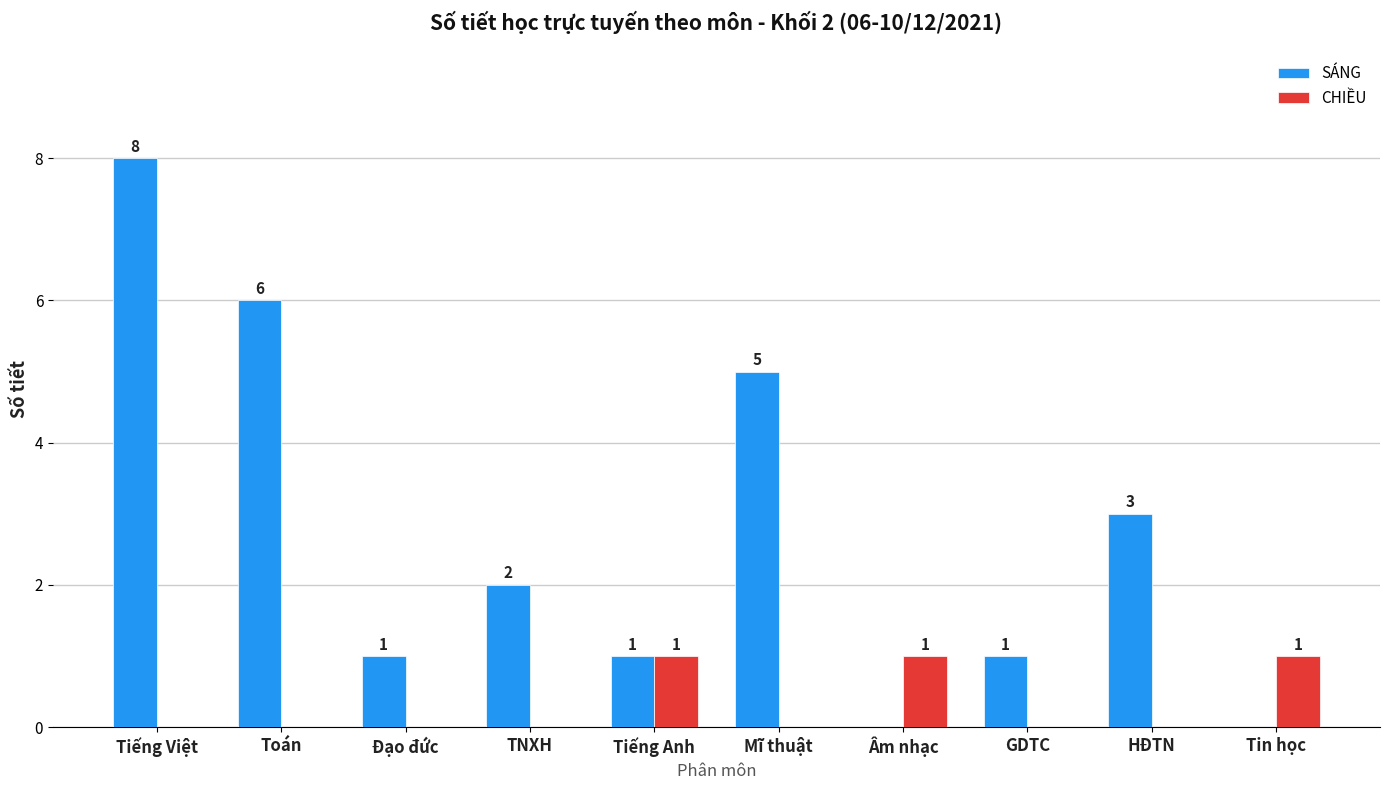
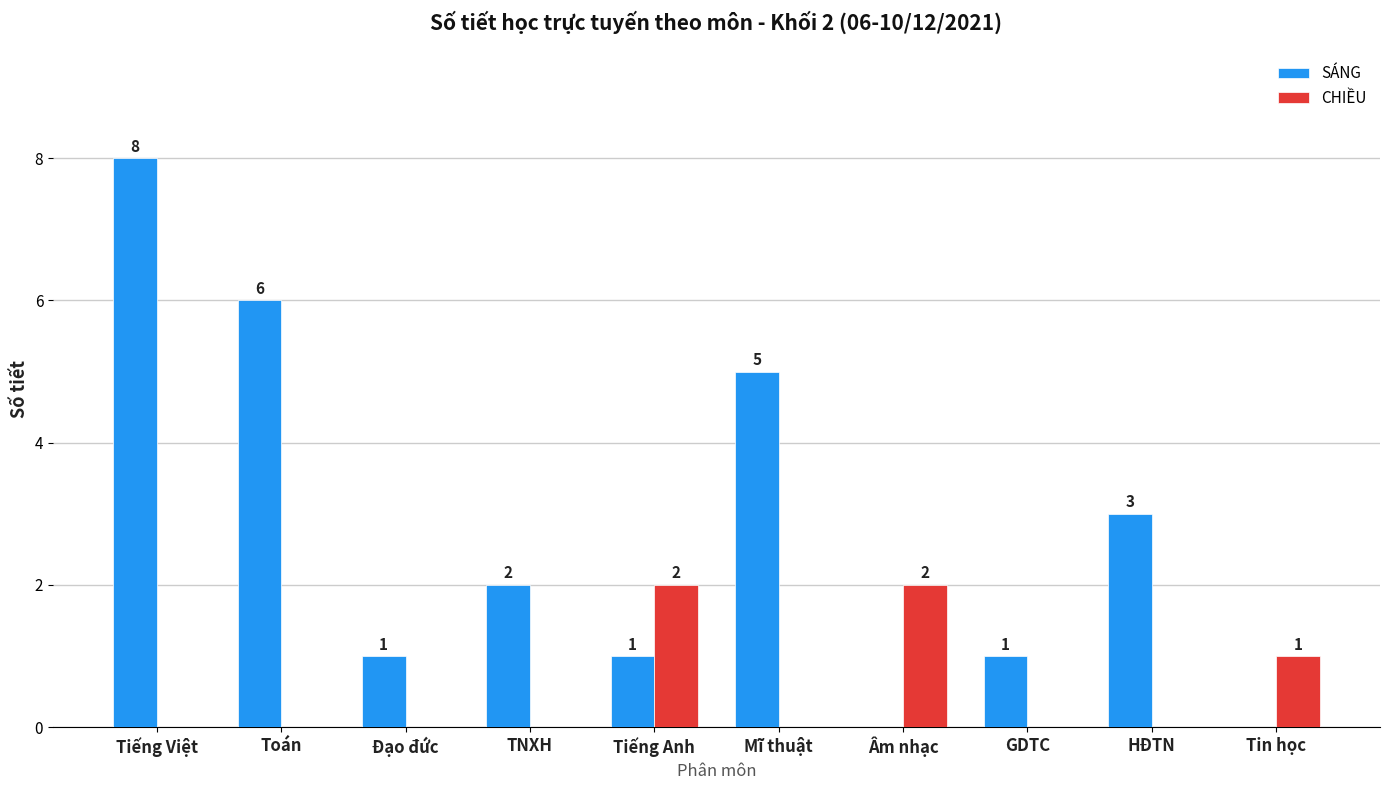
CHIỀU, Tiếng Anh: 1 -> 2
CHIỀU, Âm nhạc: 1 -> 2
